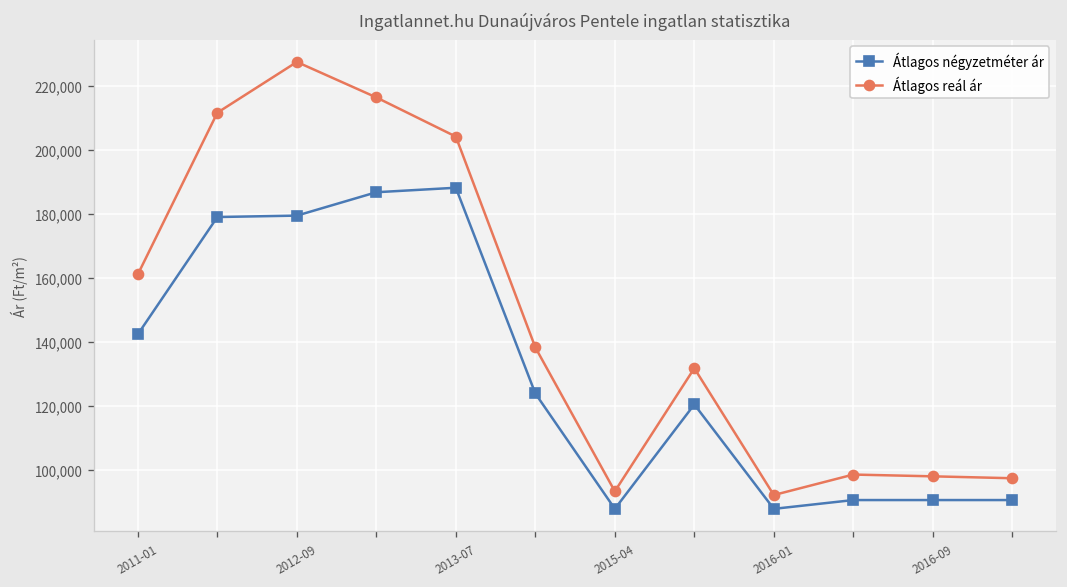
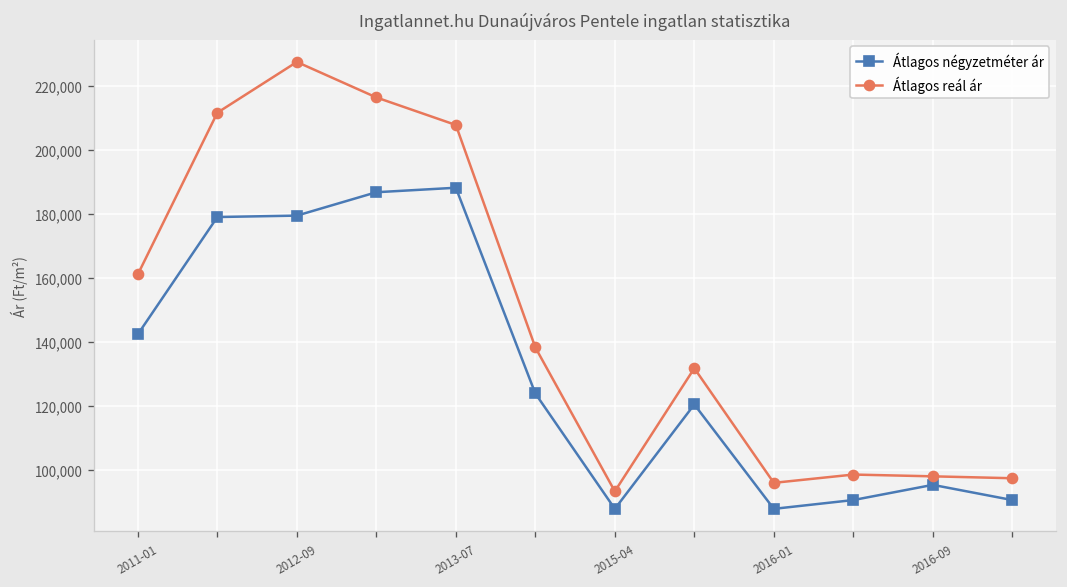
Átlagos reál ár, 2013-07: 204,000 -> 208,000
Átlagos reál ár, 2016-01: 92,000 -> 96,000
Átlagos négyzetméter ár, 2016-09: 91,000 -> 95,000
